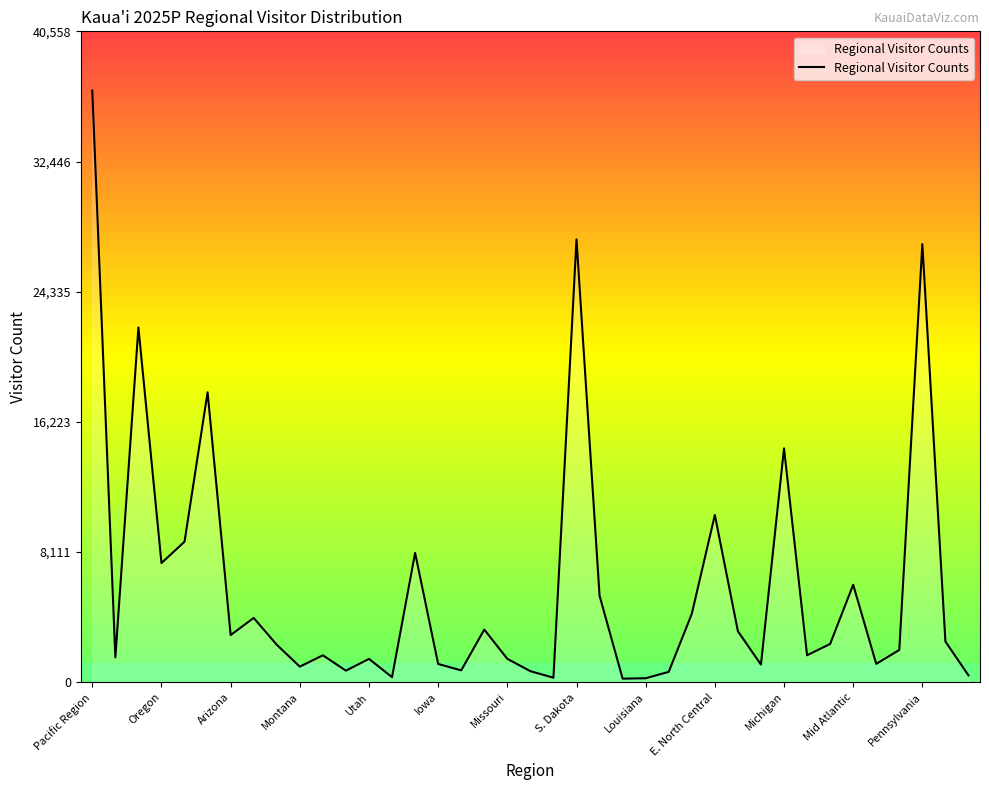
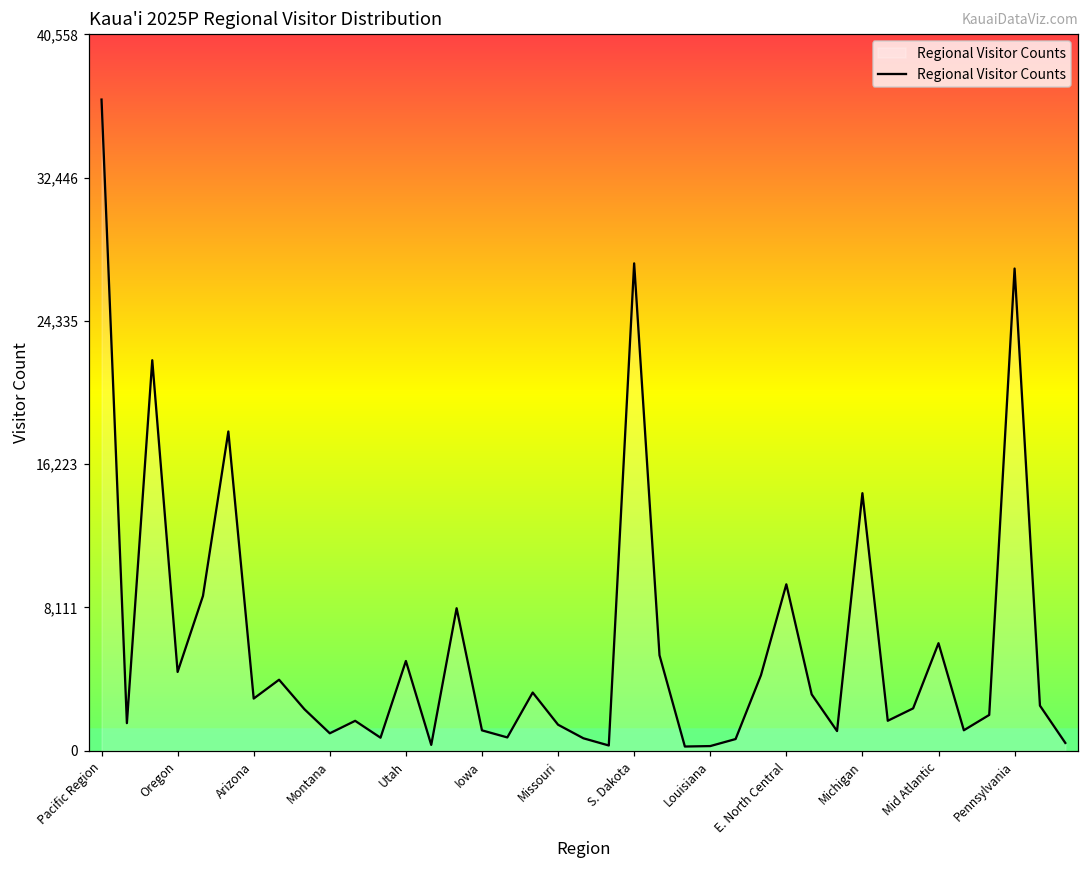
Oregon: 7,400 -> 4,500
Utah: 1,500 -> 5,100
E. North Central: 10,400 -> 9,400
